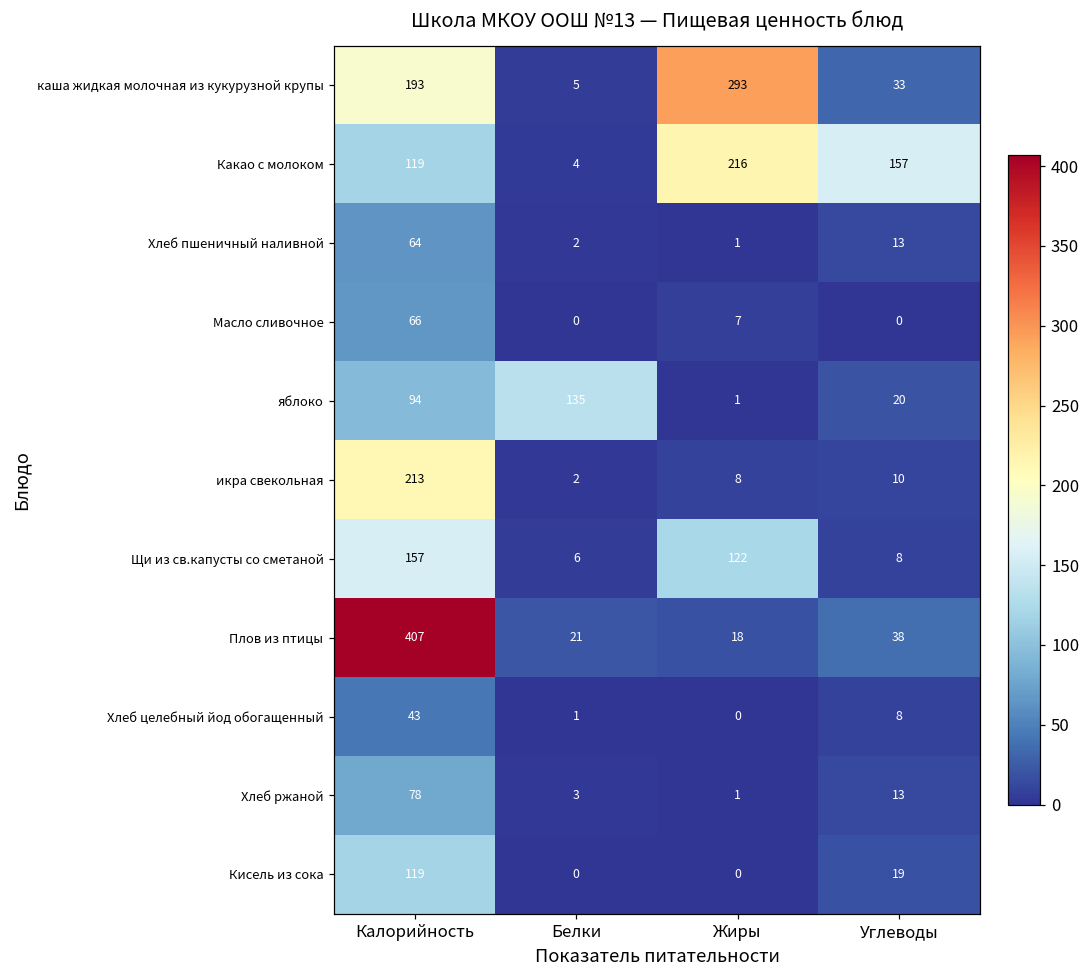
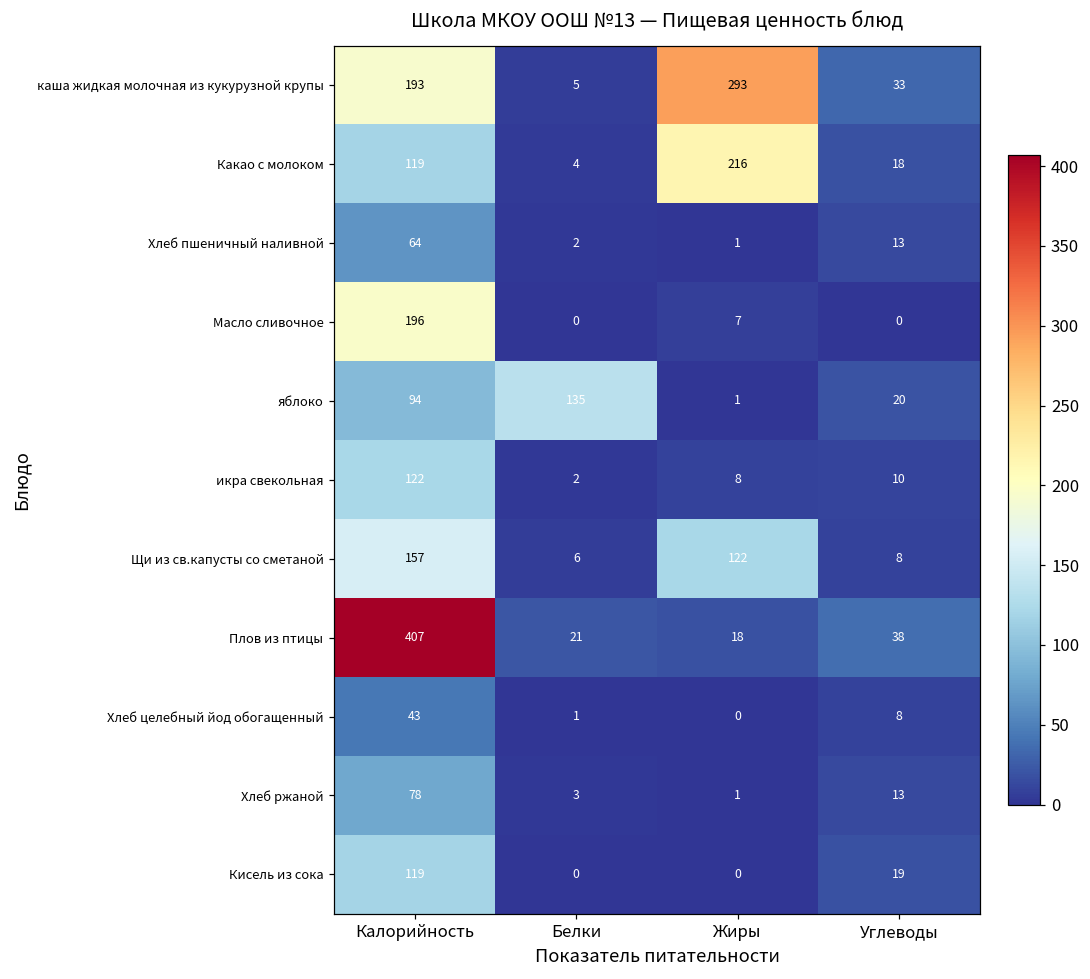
Какао с молоком, Углеводы: 157 -> 18
Масло сливочное, Калорийность: 66 -> 196
икра свекольная, Калорийность: 213 -> 122
